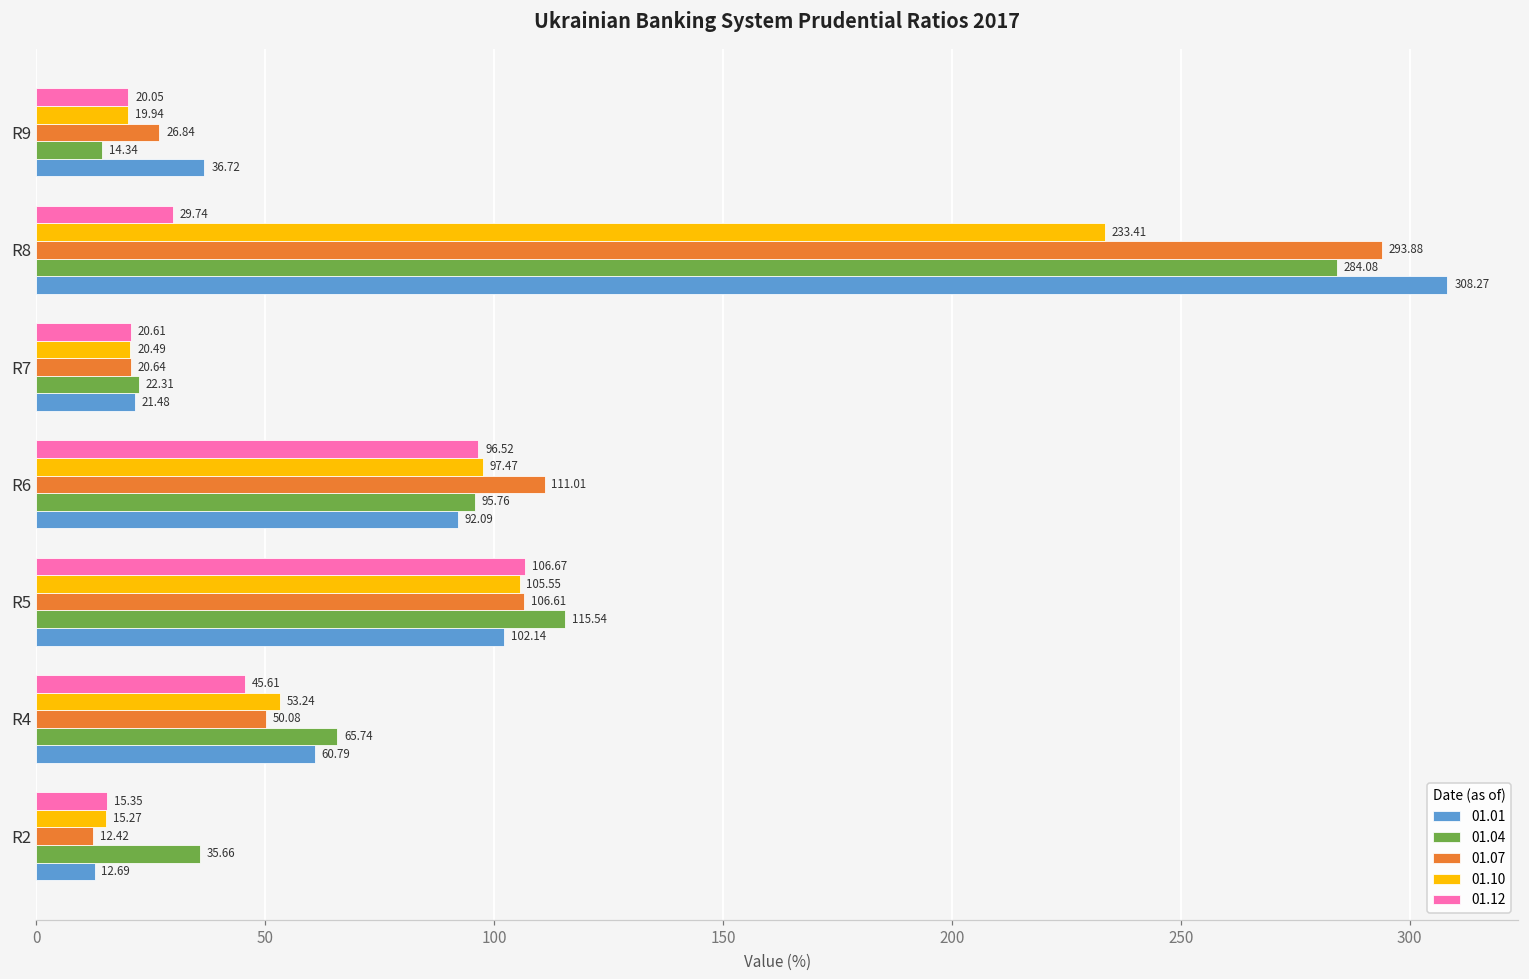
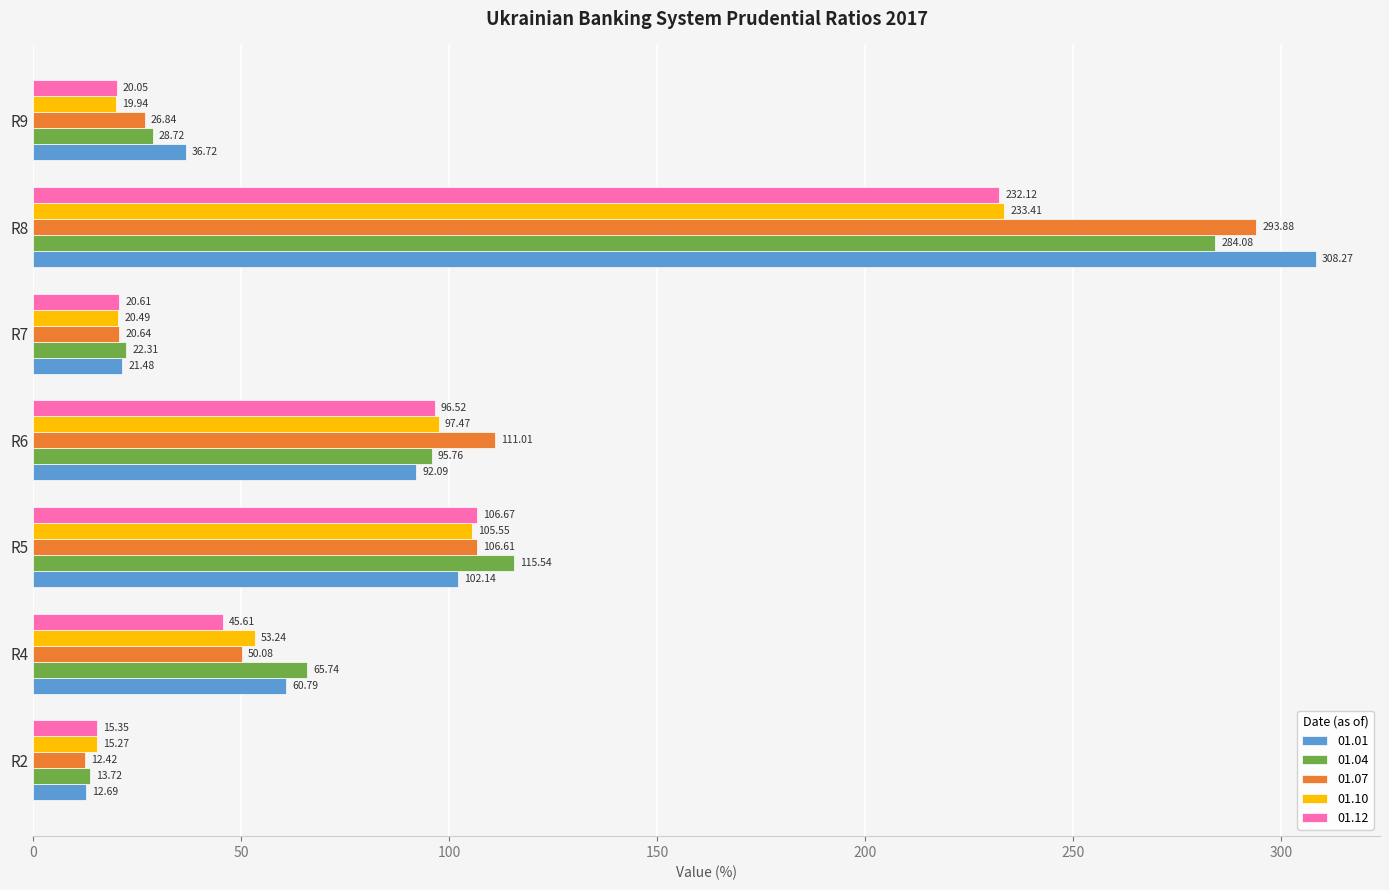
01.04, R9: 14.34 -> 28.72
01.12, R8: 29.74 -> 232.12
01.04, R2: 35.66 -> 13.72
